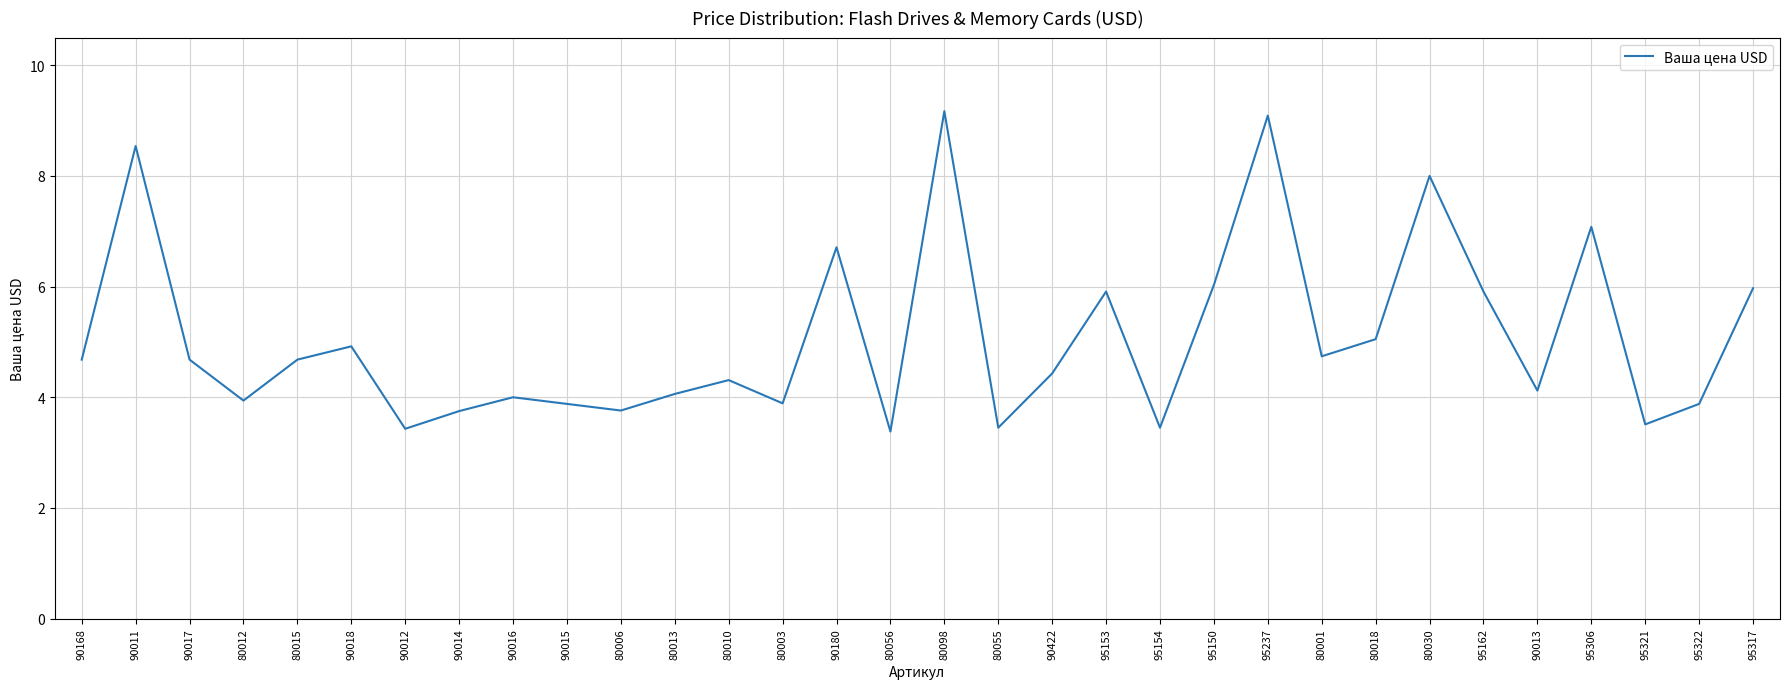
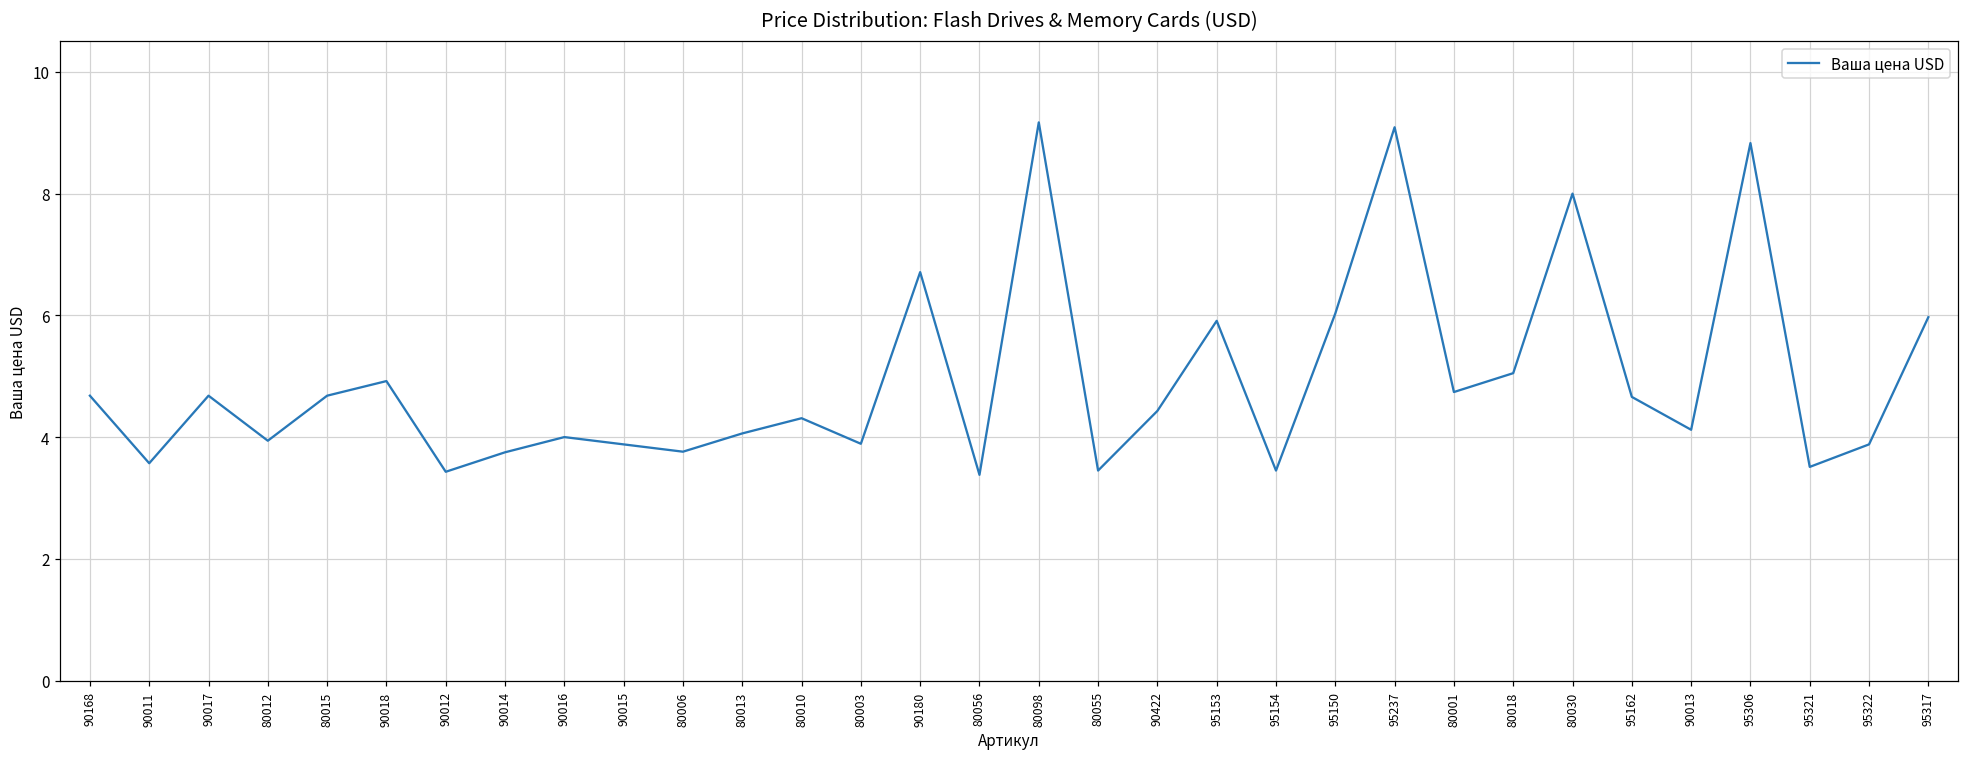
90011: 8.5 -> 3.6
95162: 5.9 -> 4.7
95306: 7.1 -> 8.8
